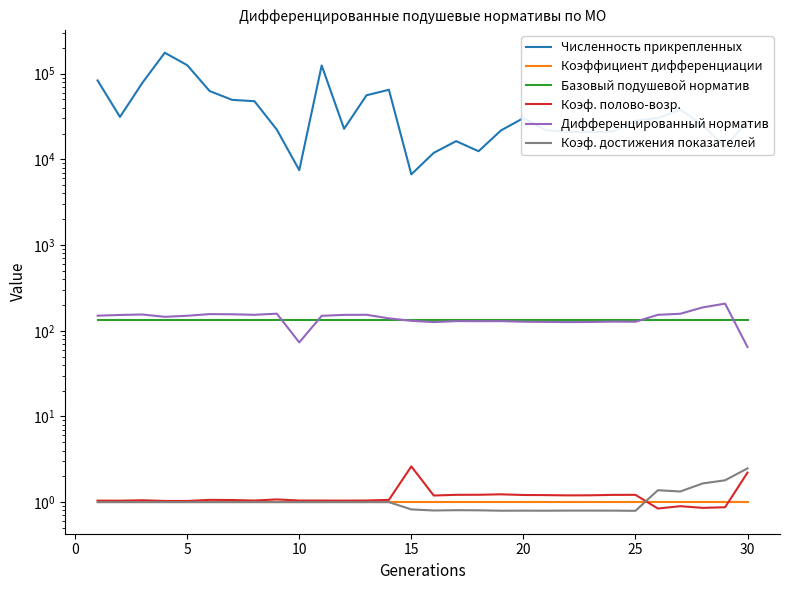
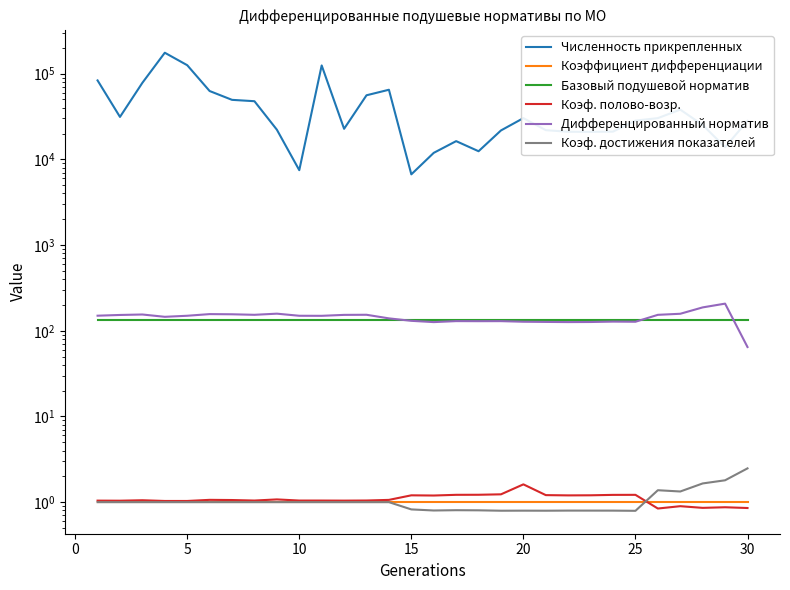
Дифференцированный норматив, 10: 70 -> 150
Коэф. полово-возр., 15: 2.6 -> 1.2
Коэф. полово-возр., 20: 1.2 -> 1.6
Коэф. полово-возр., 30: 2.2 -> 0.9
